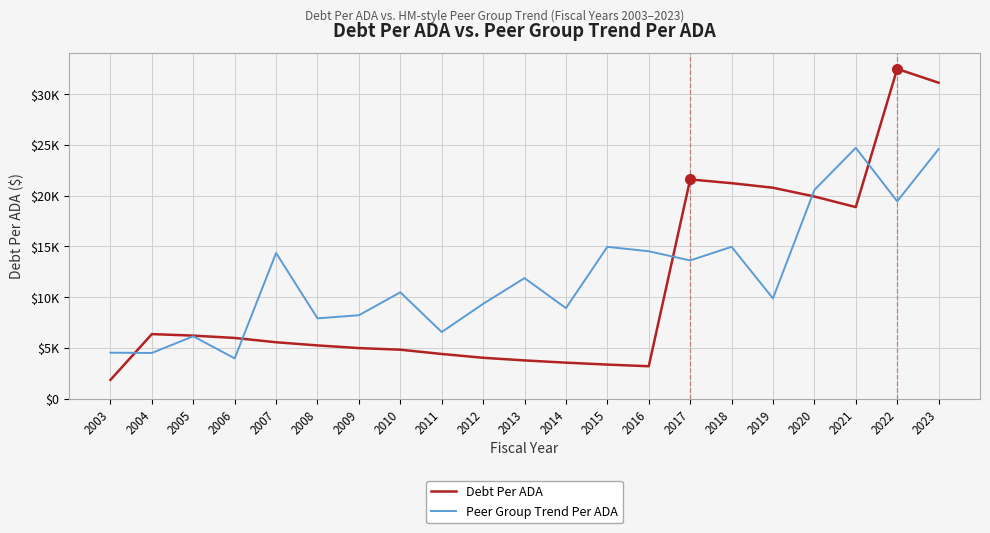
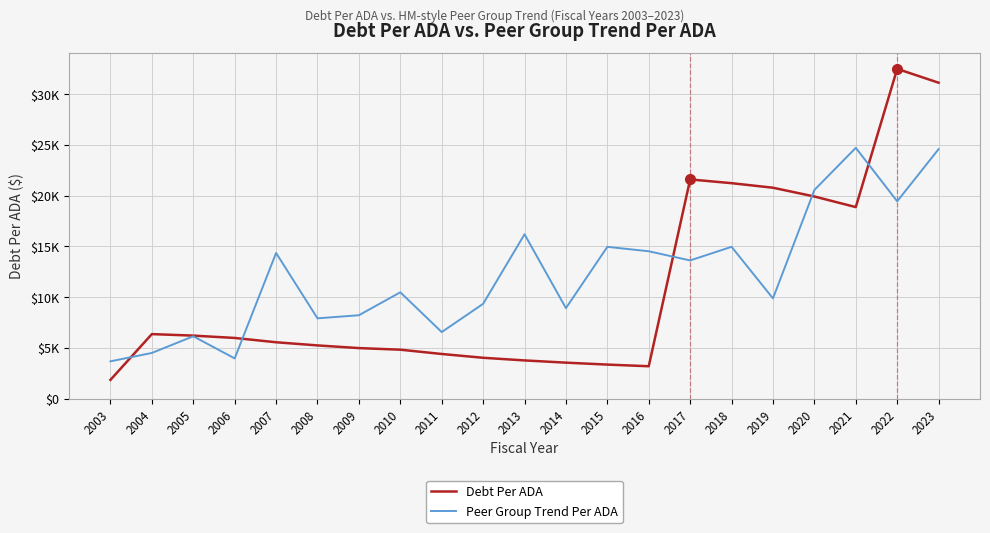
Peer Group Trend Per ADA, 2003: $4500 -> $3700
Peer Group Trend Per ADA, 2013: $11900 -> $16200
